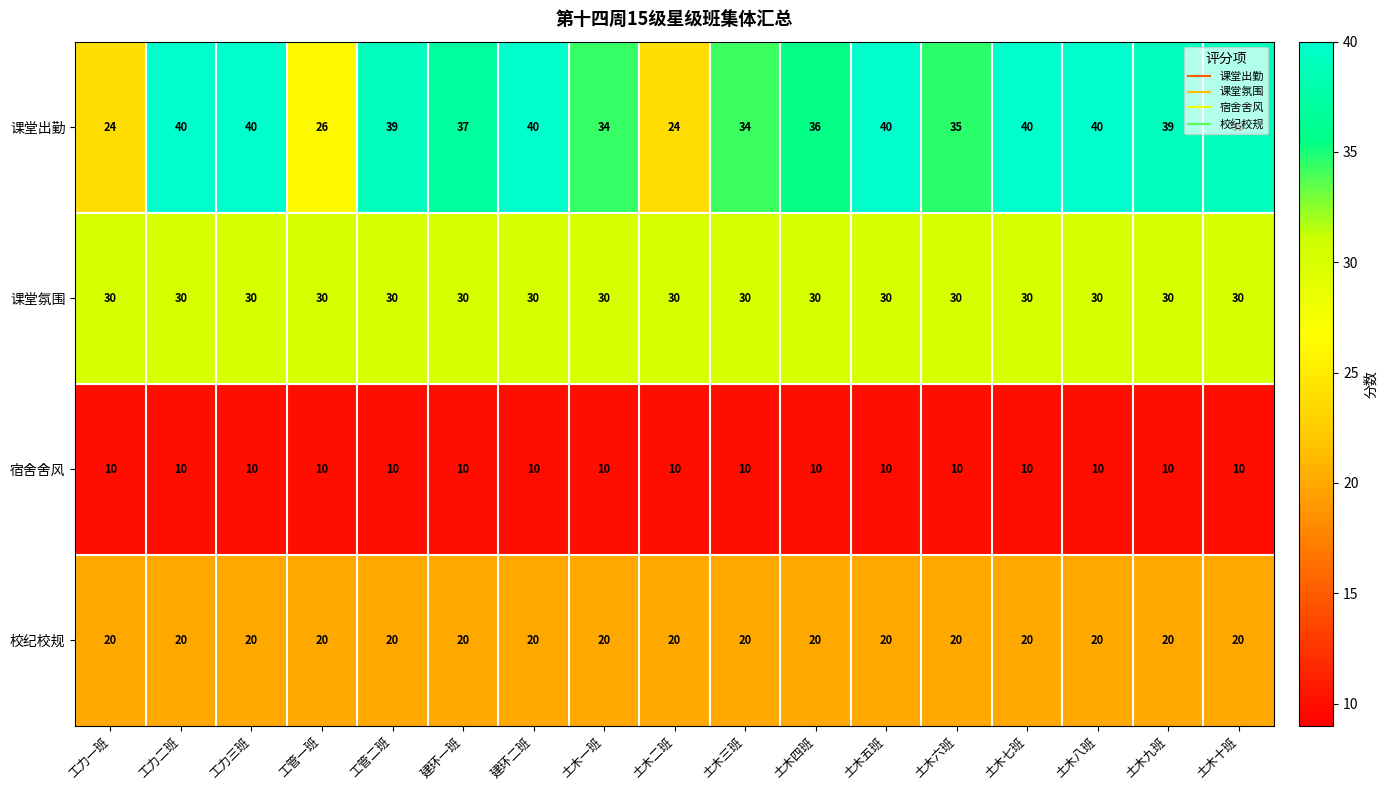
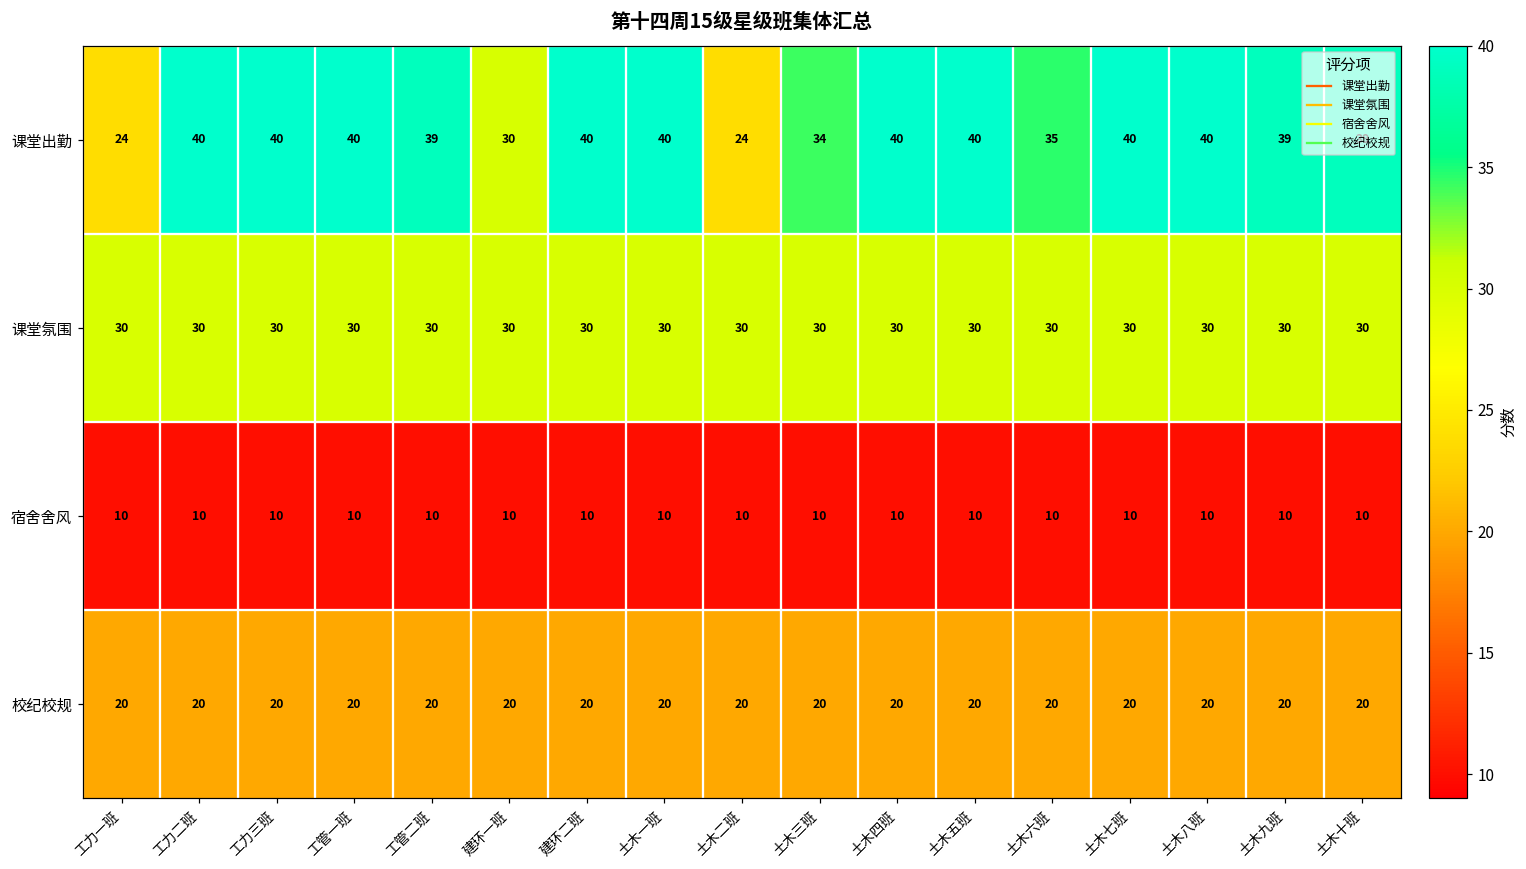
课堂出勤, 工管一班: 26 -> 40
课堂出勤, 建环一班: 37 -> 30
课堂出勤, 土木一班: 34 -> 40
课堂出勤, 土木四班: 36 -> 40
